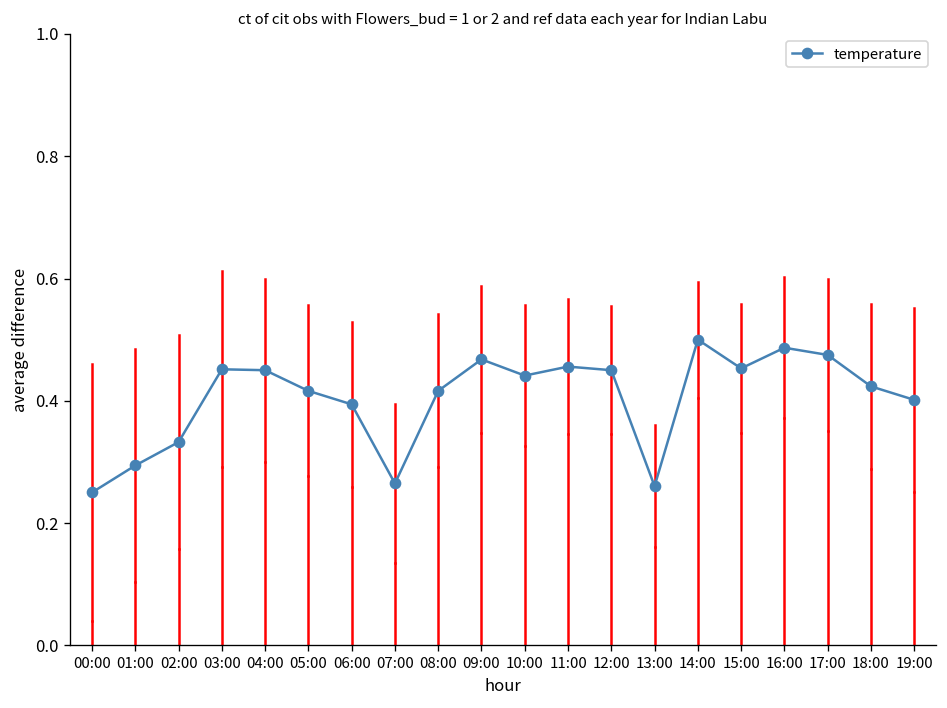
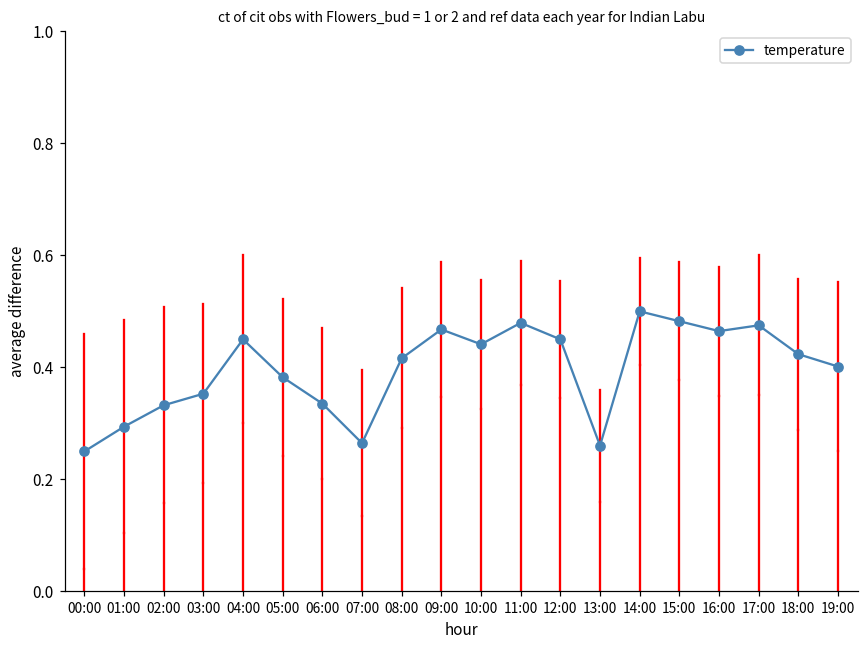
temperature, 03:00: 0.45 -> 0.35
temperature, 05:00: 0.42 -> 0.38
temperature, 06:00: 0.39 -> 0.34
temperature, 11:00: 0.46 -> 0.48
temperature, 15:00: 0.45 -> 0.48
temperature, 16:00: 0.49 -> 0.46
